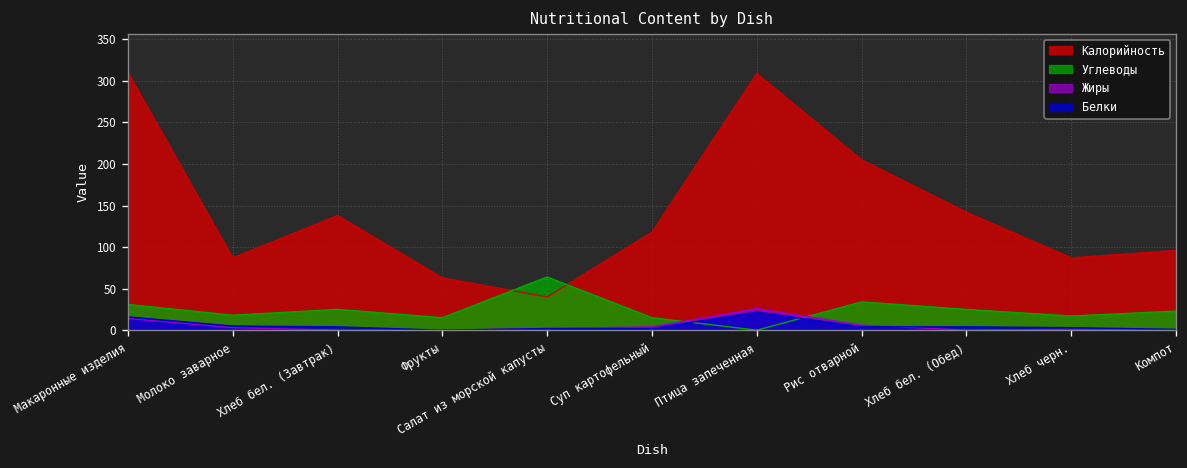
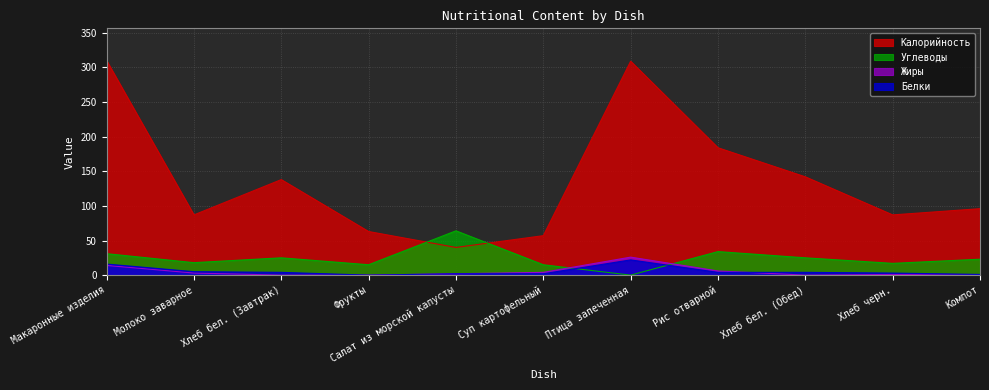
Калорийность, Суп картофельный: 120 -> 60
Калорийность, Рис отварной: 210 -> 180
